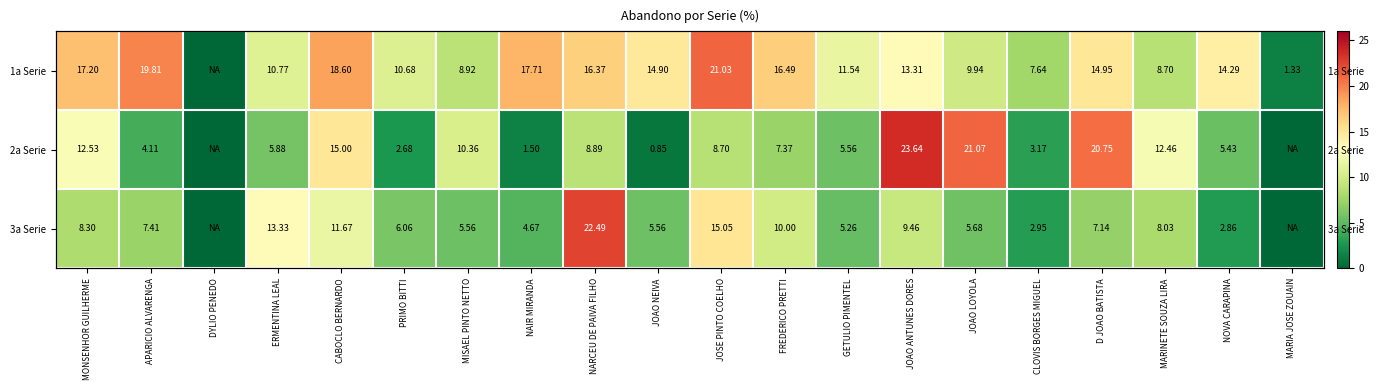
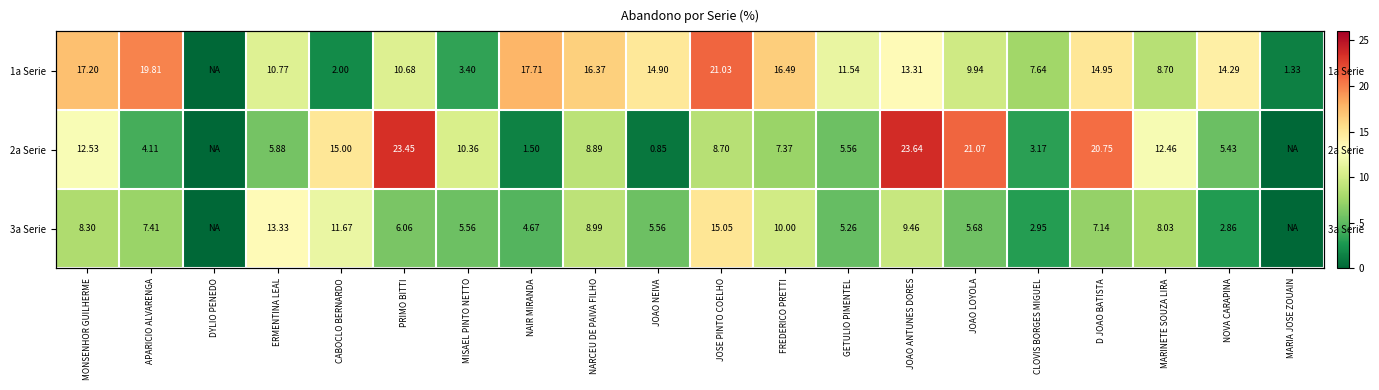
1a Serie, CABOCLO BERNARDO: 18.60 -> 2.00
1a Serie, MISAEL PINTO NETTO: 8.92 -> 3.40
2a Serie, PRIMO BITTI: 2.68 -> 23.45
3a Serie, NARCEU DE PAIVA FILHO: 22.49 -> 8.99
